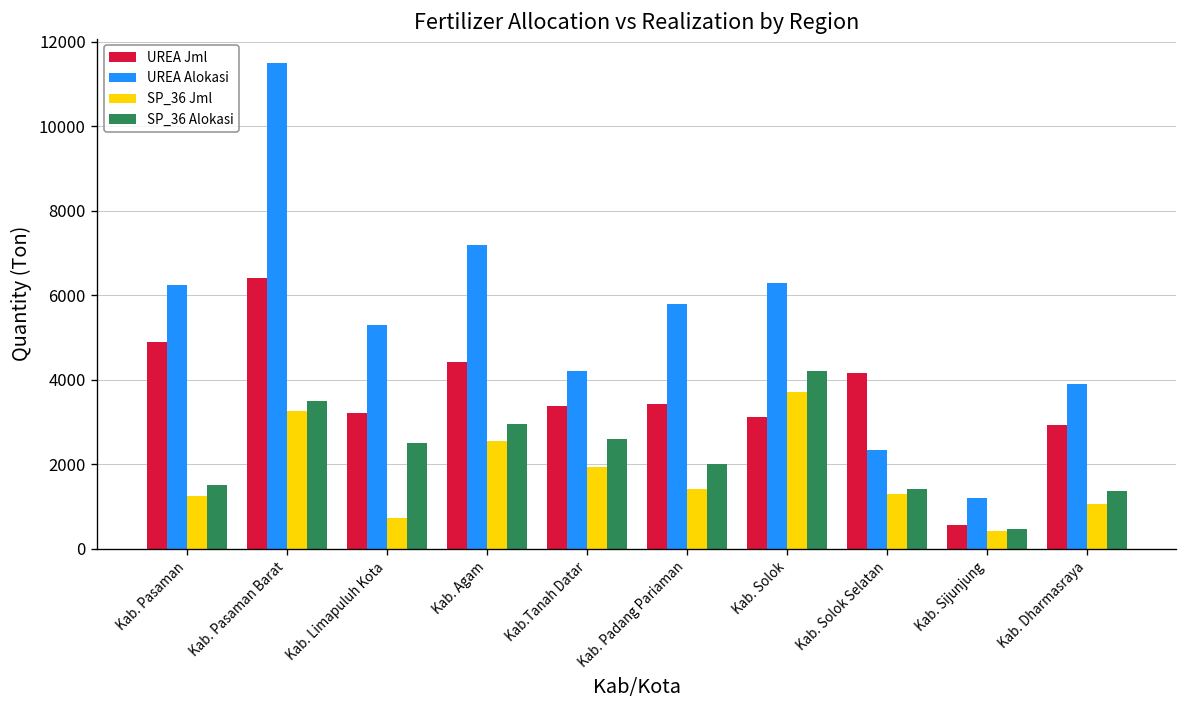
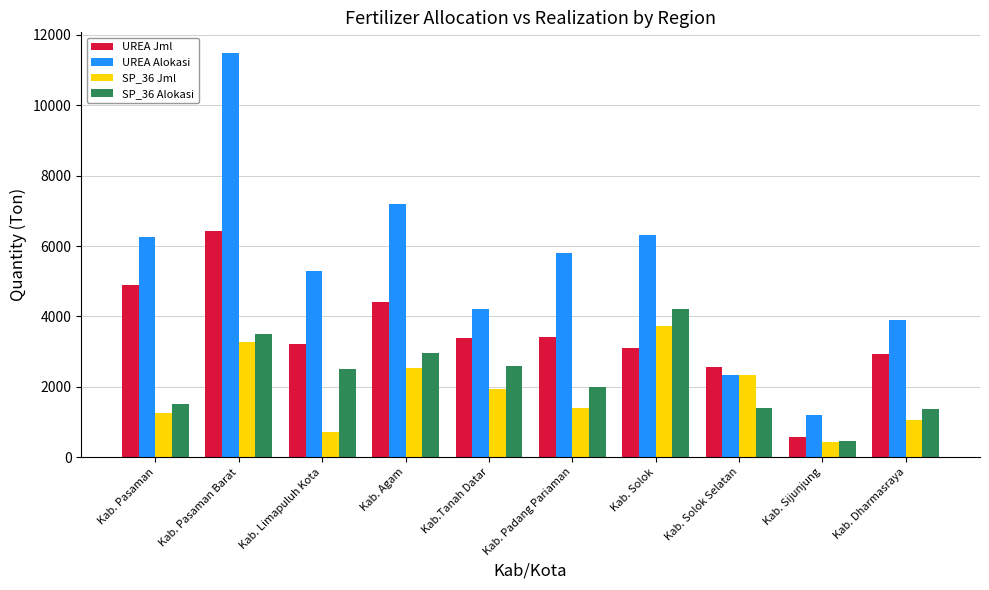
UREA Jml, Kab. Solok Selatan: 4200 -> 2600
SP_36 Jml, Kab. Solok Selatan: 1300 -> 2300
